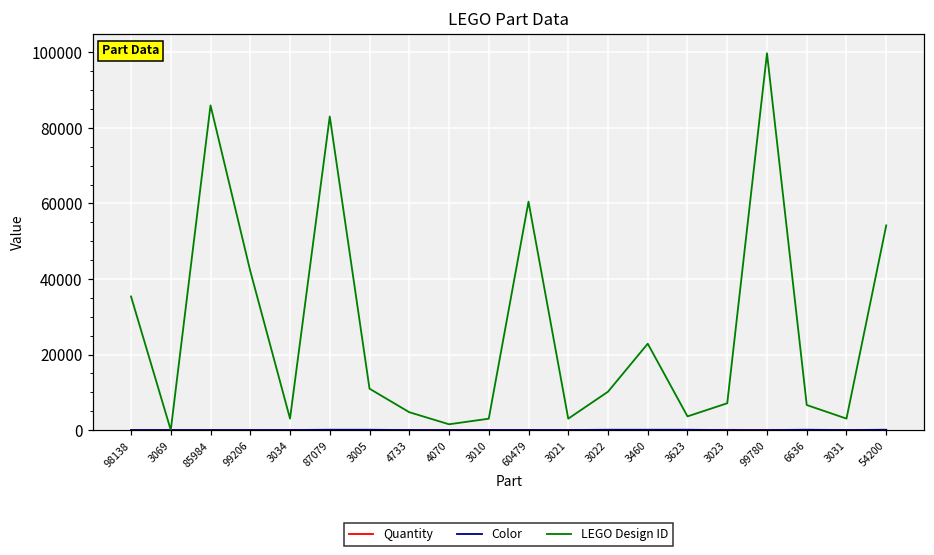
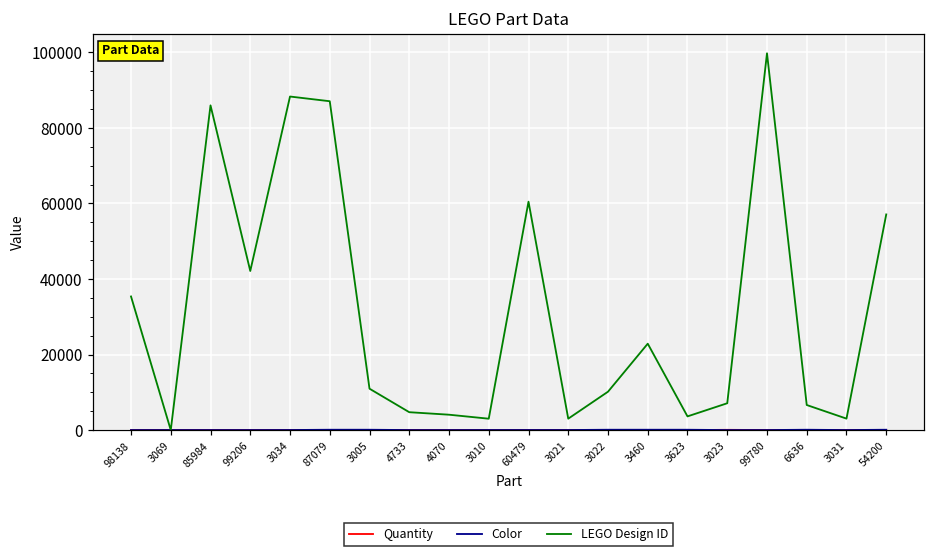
LEGO Design ID, 3034: 3000 -> 88000
LEGO Design ID, 87079: 83000 -> 87000
LEGO Design ID, 4070: 2000 -> 4000
LEGO Design ID, 54200: 54000 -> 57000
